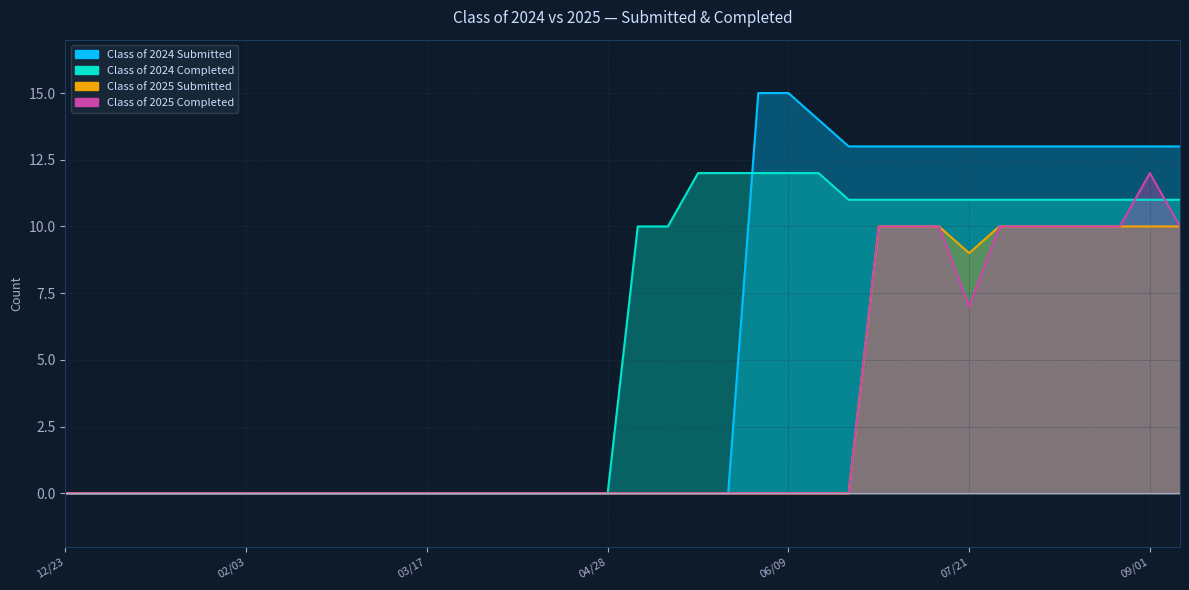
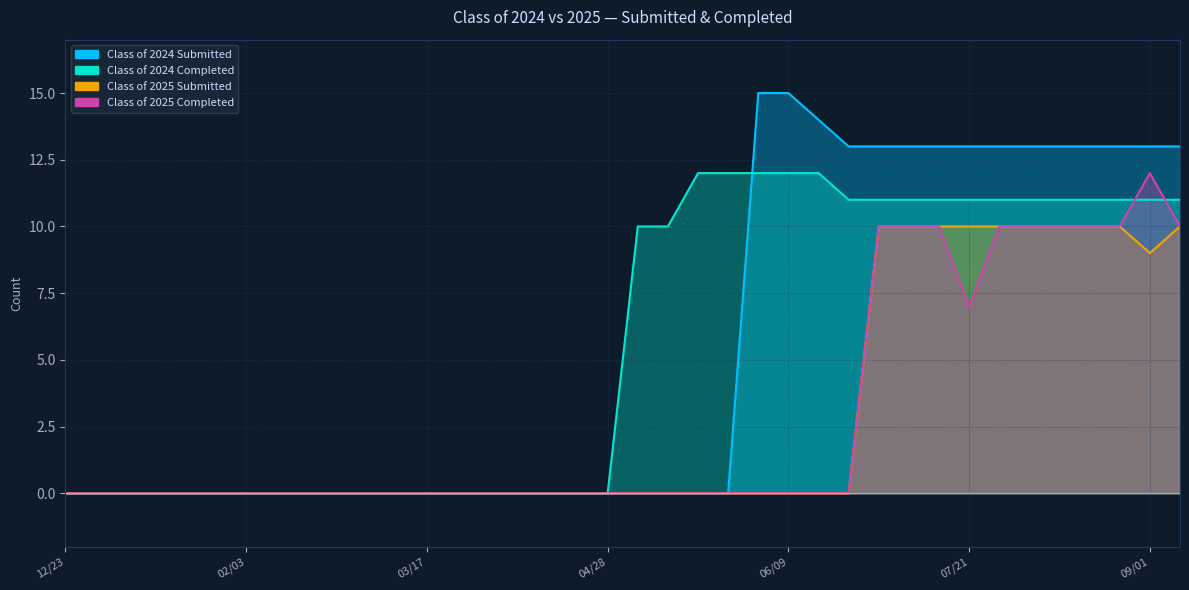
Class of 2025 Submitted, 07/21: 9 -> 10
Class of 2025 Submitted, 09/01: 10 -> 9
